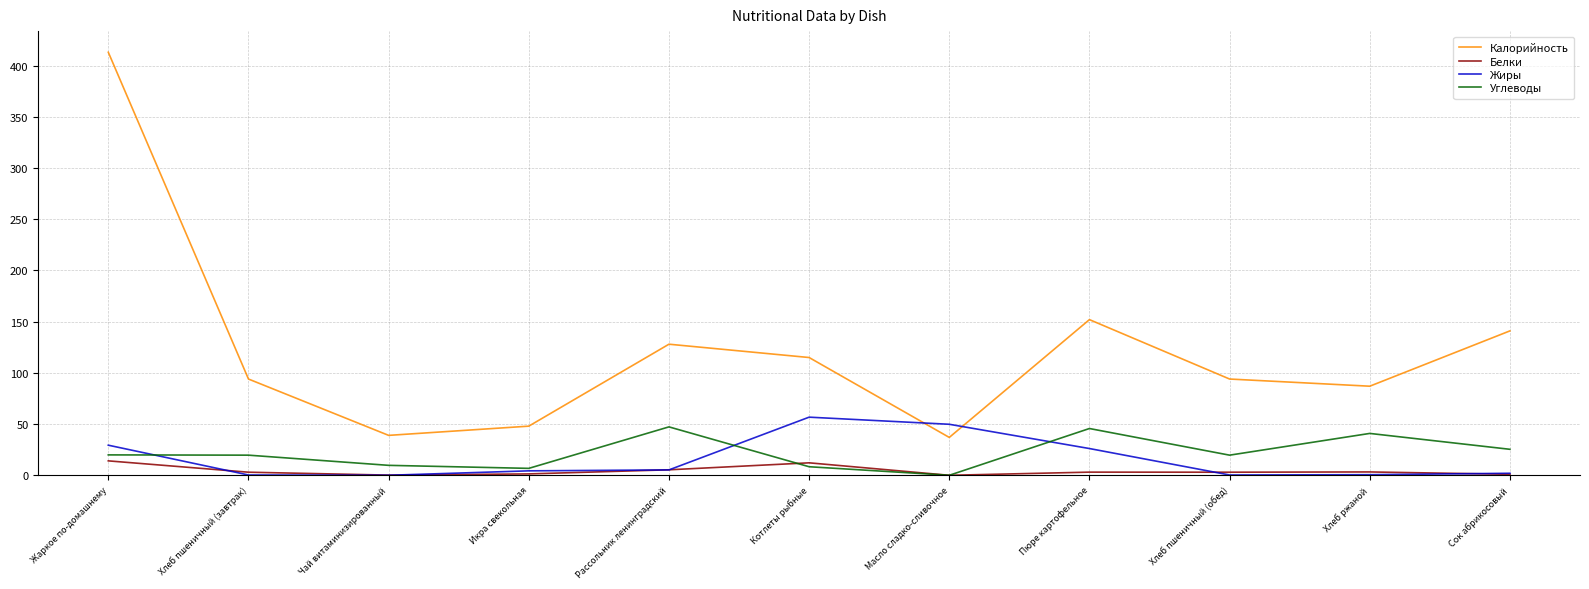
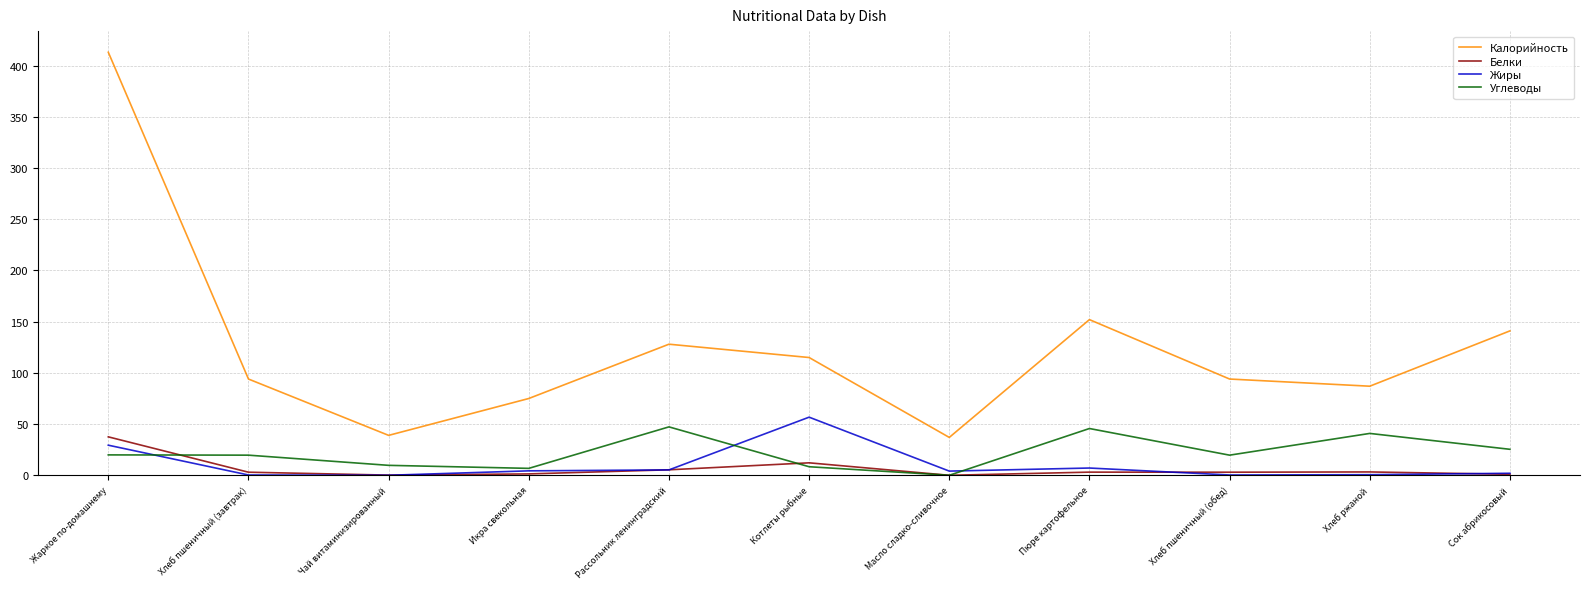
Белки, Жаркое по-домашнему: 14 -> 38
Калорийность, Икра свекольная: 48 -> 75
Жиры, Масло сладко-сливочное: 50 -> 4
Жиры, Пюре картофельное: 26 -> 7
